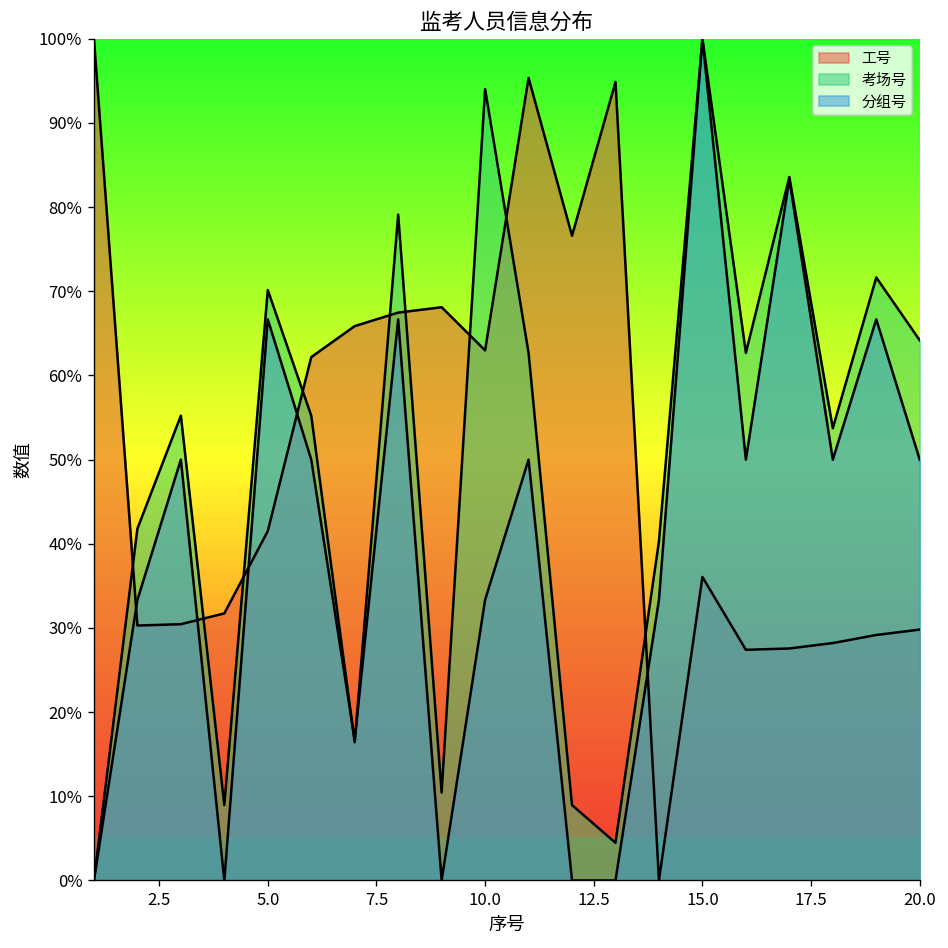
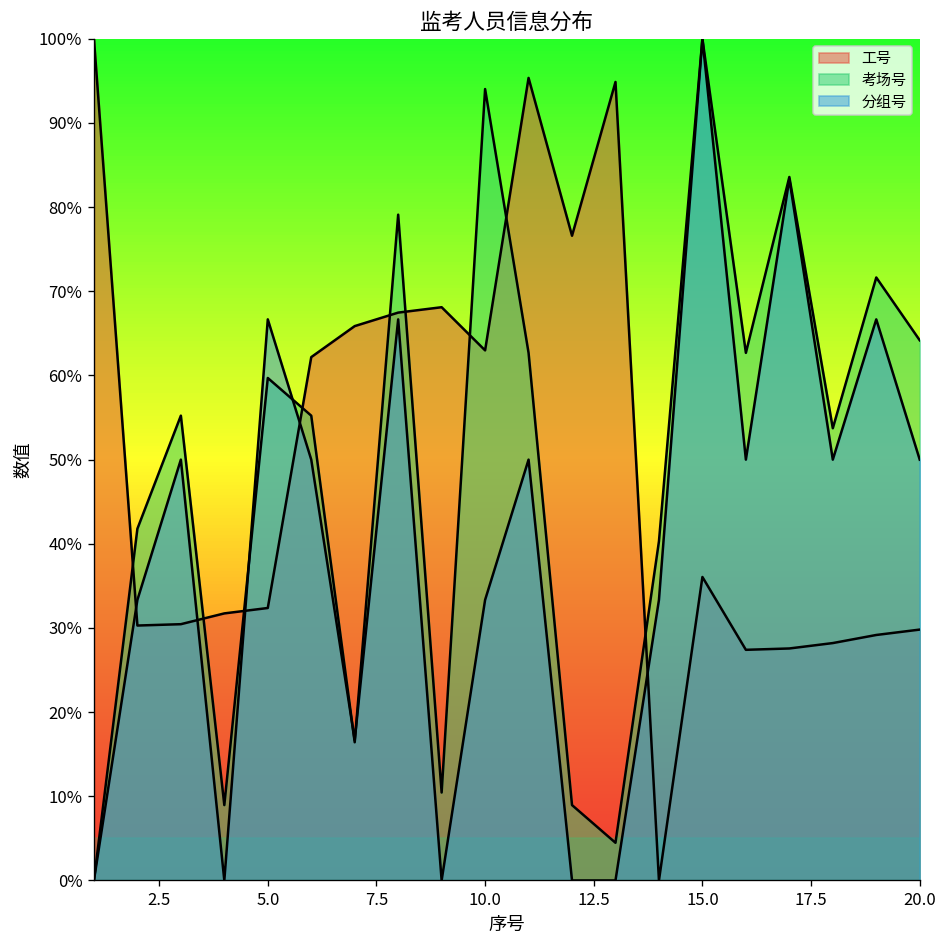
工号, 5.0: 42% -> 32%
考场号, 5.0: 70% -> 60%
